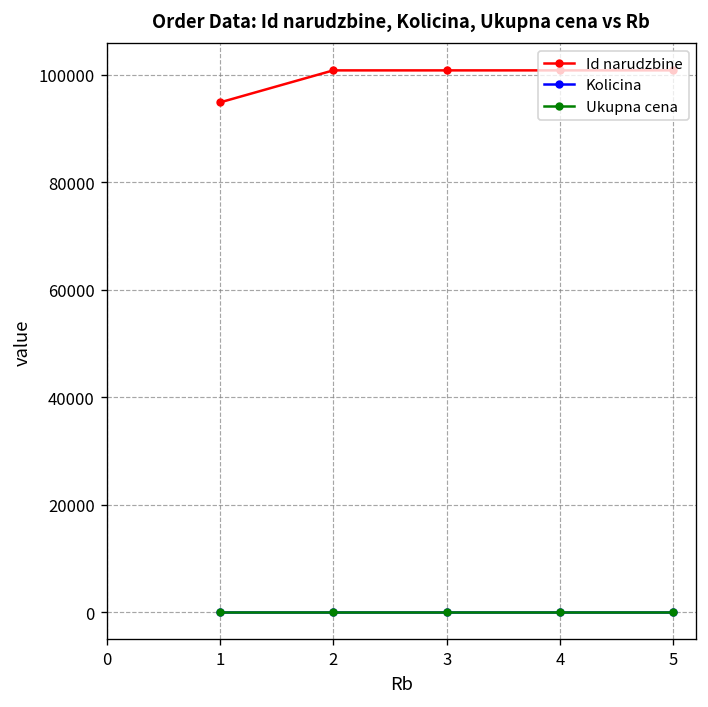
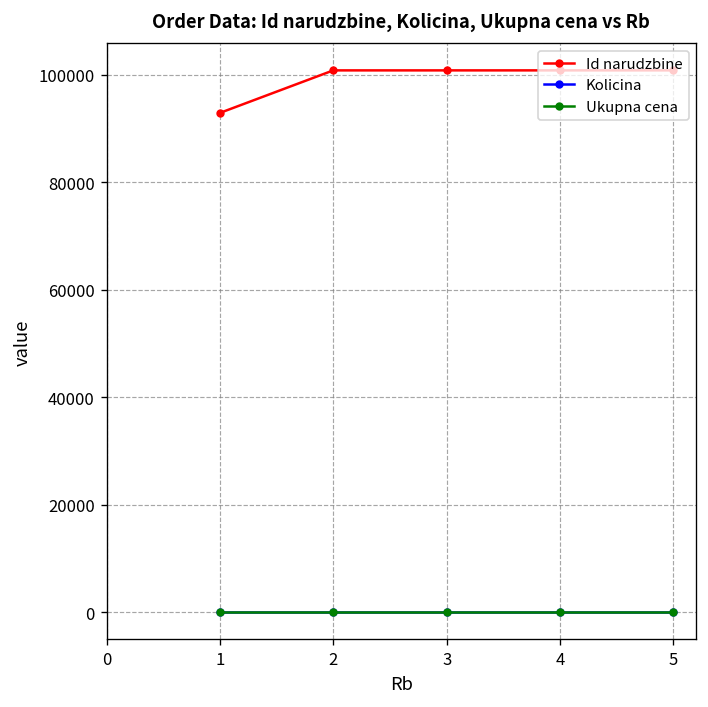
Id narudzbine, 1: 95000 -> 93000
